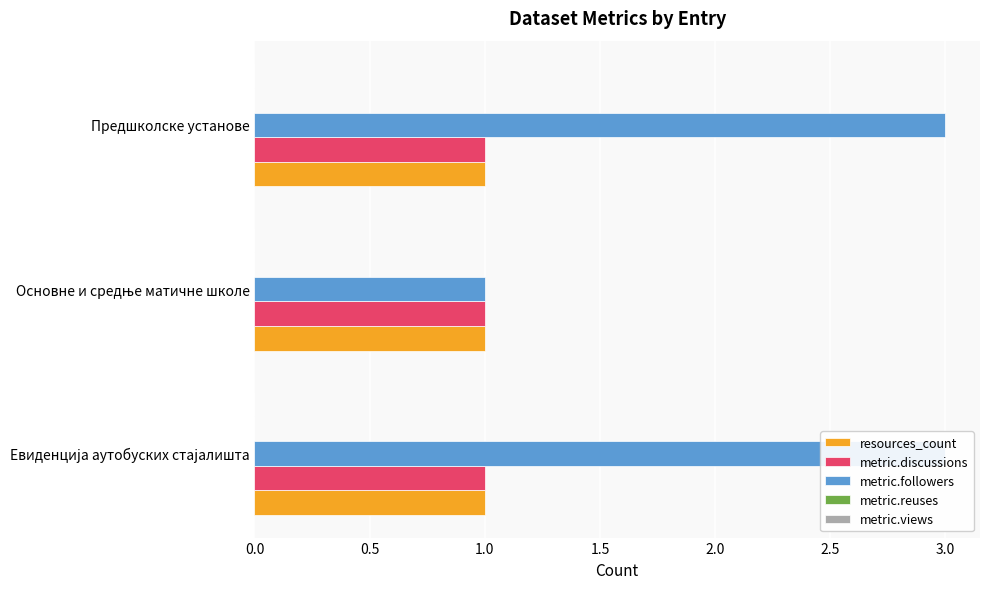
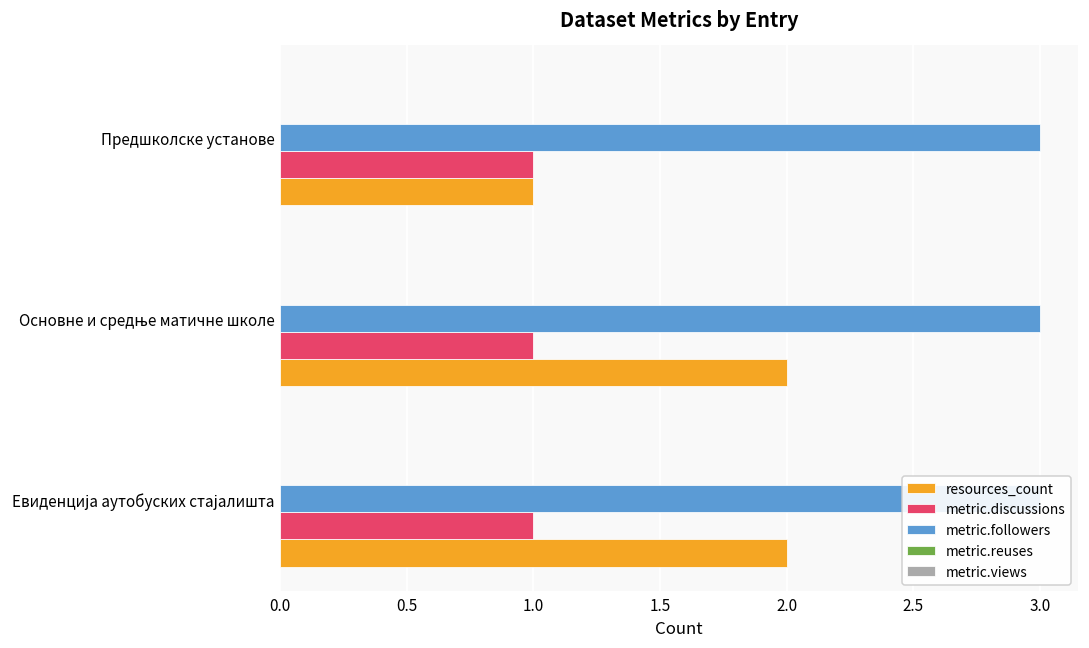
metric.followers, Основне и средње матичне школе: 1 -> 3
resources_count, Основне и средње матичне школе: 1 -> 2
resources_count, Евиденција аутобуских стајалишта: 1 -> 2
